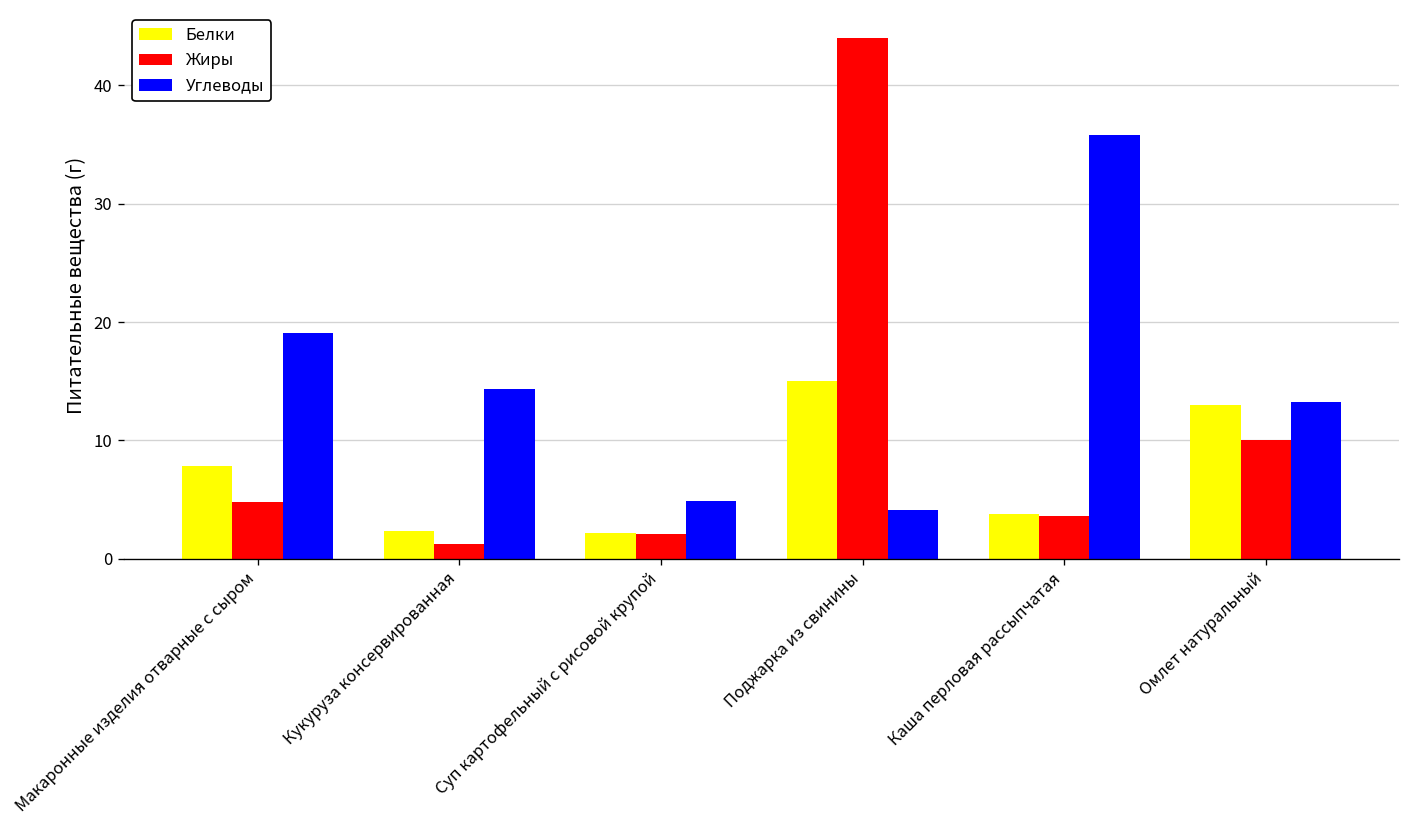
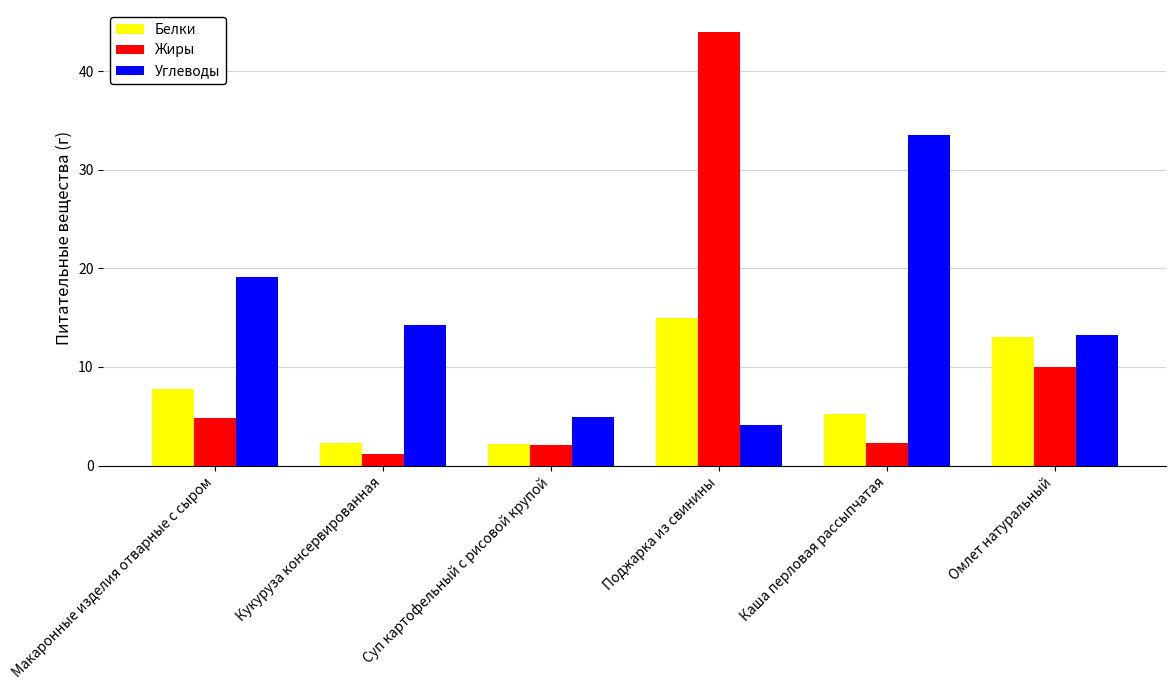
Белки, Каша перловая рассыпчатая: 4 -> 5
Жиры, Каша перловая рассыпчатая: 4 -> 2
Углеводы, Каша перловая рассыпчатая: 36 -> 34
